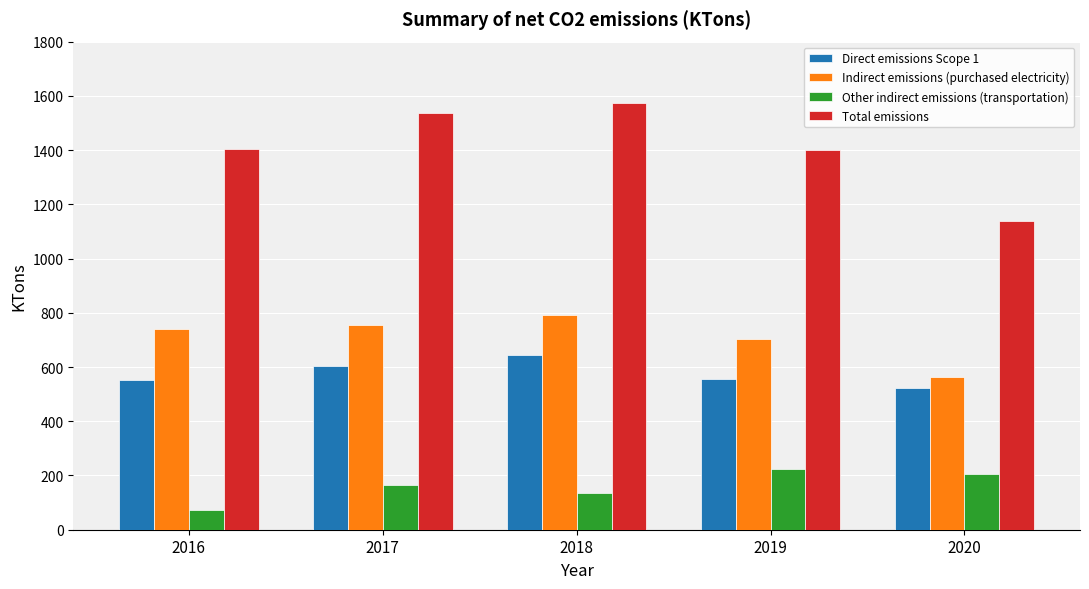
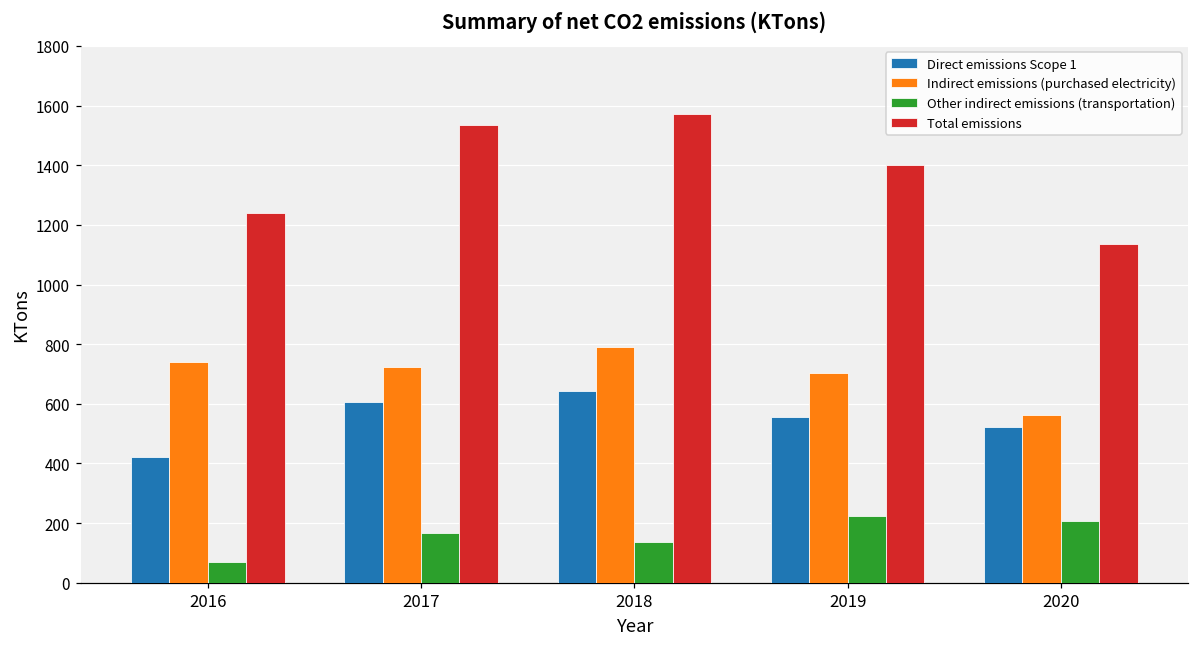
Direct emissions Scope 1, 2016: 550 -> 420
Total emissions, 2016: 1400 -> 1240
Indirect emissions (purchased electricity), 2017: 760 -> 720
